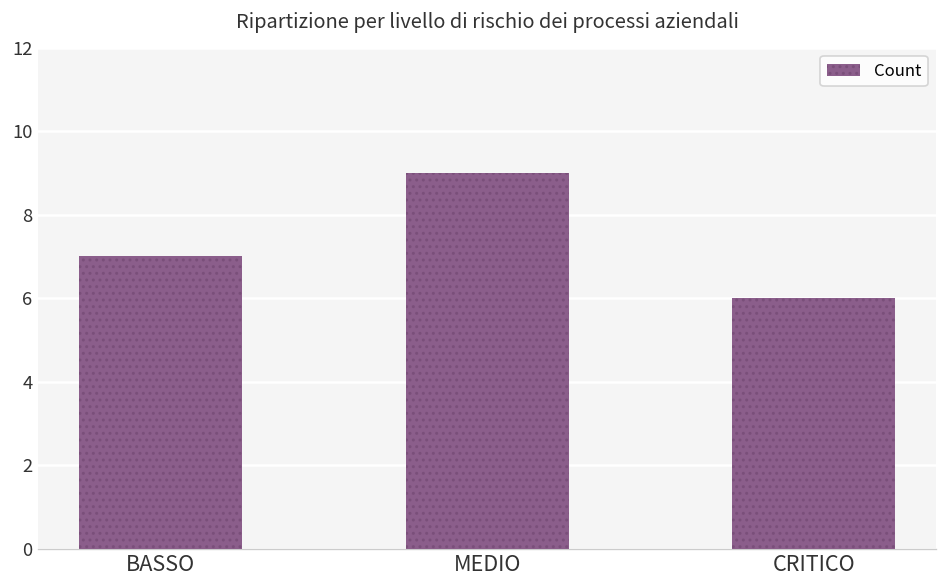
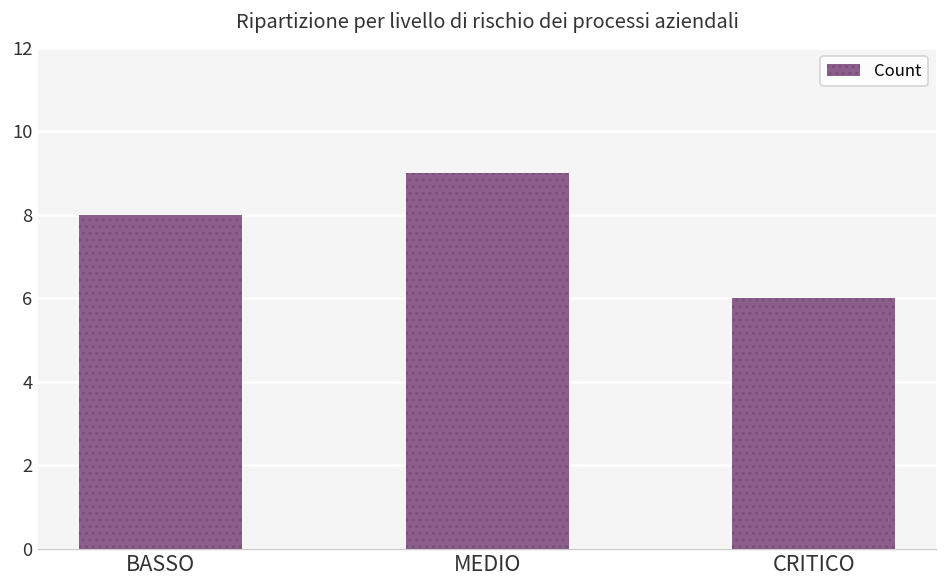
BASSO: 7 -> 8
